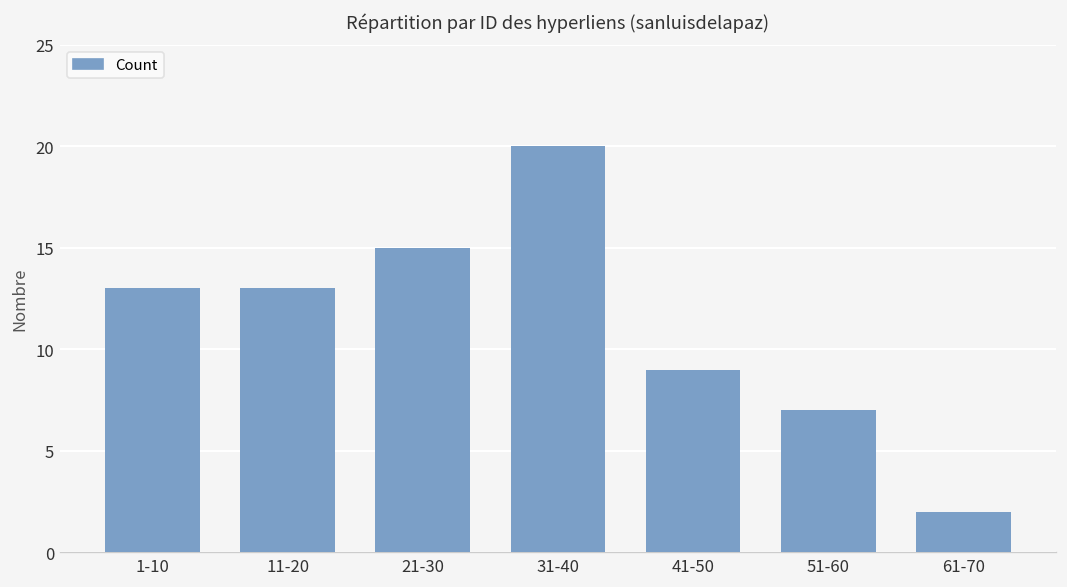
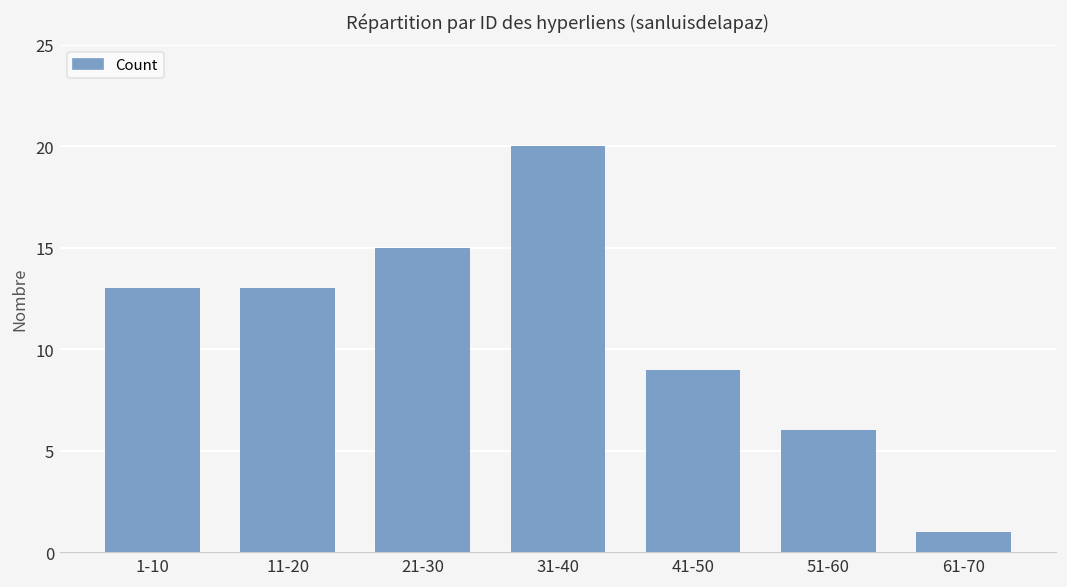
51-60: 7 -> 6
61-70: 2 -> 1
